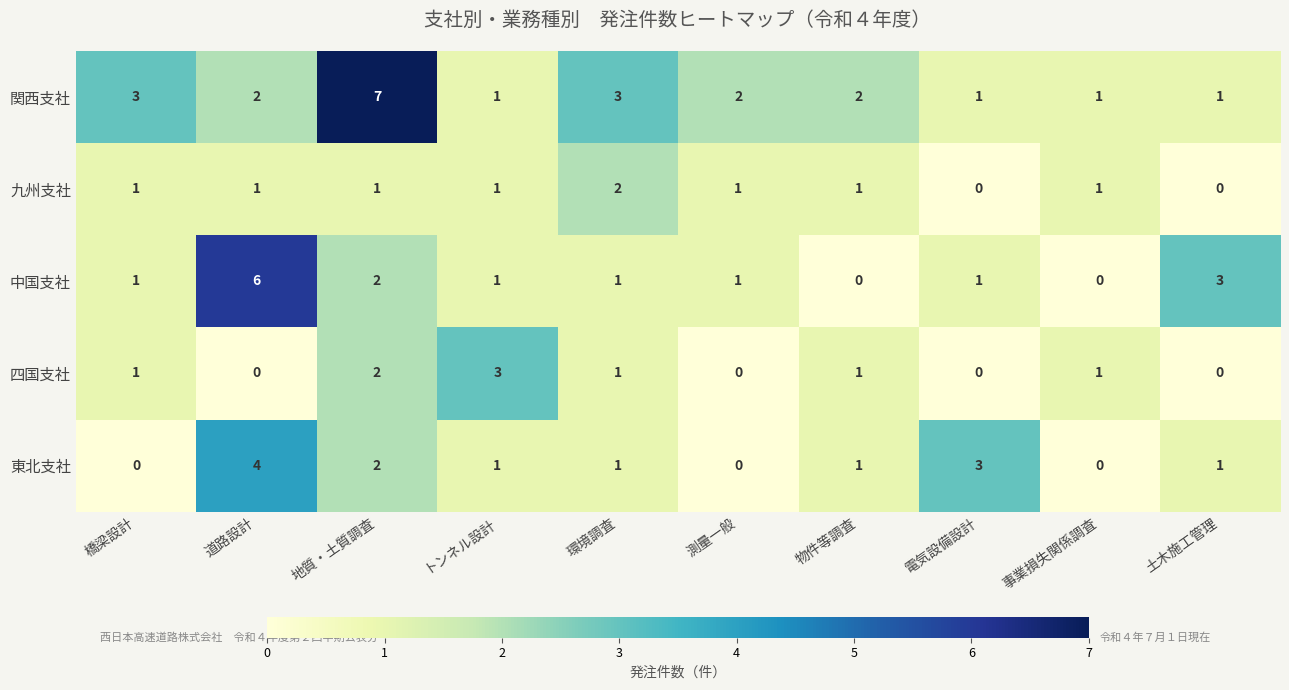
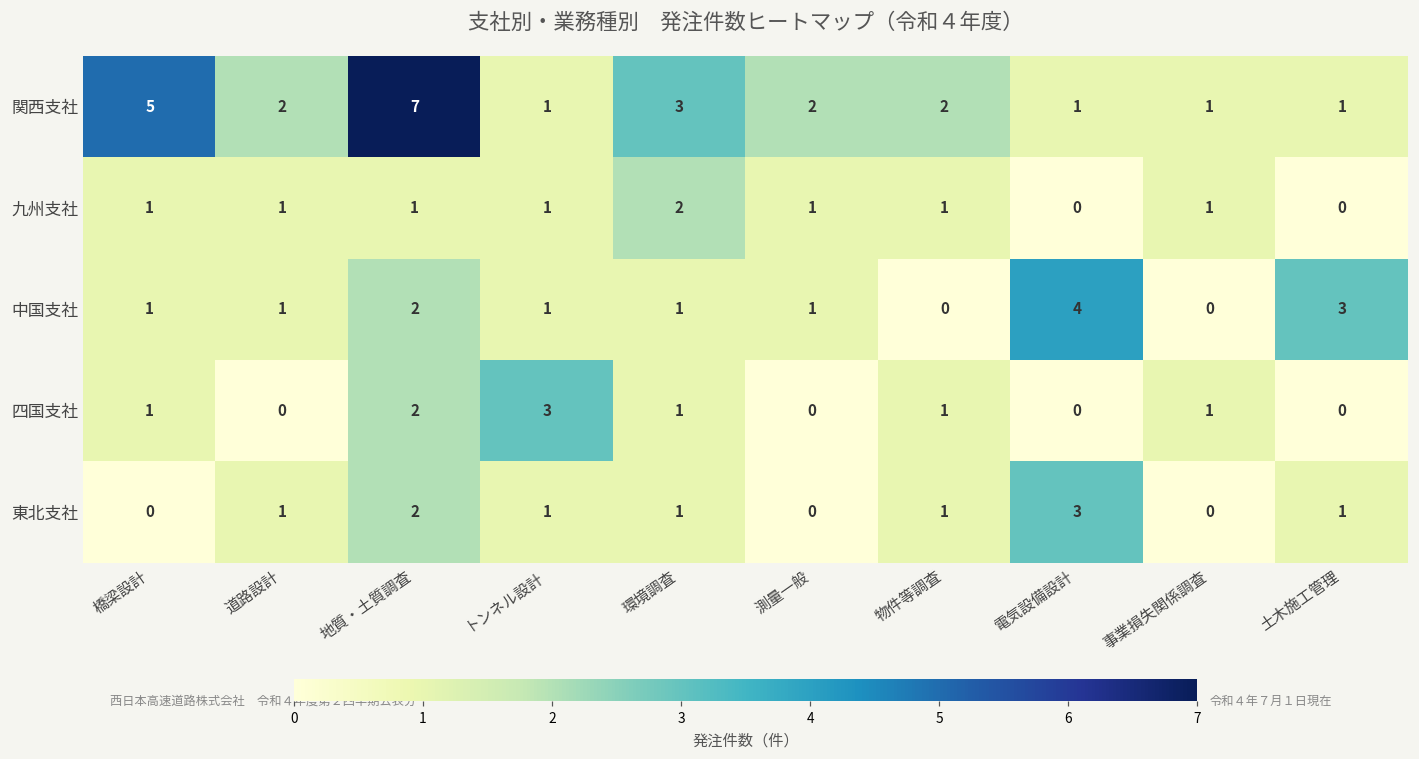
関西支社, 橋梁設計: 3 -> 5
中国支社, 道路設計: 6 -> 1
中国支社, 電気設備設計: 1 -> 4
東北支社, 道路設計: 4 -> 1
